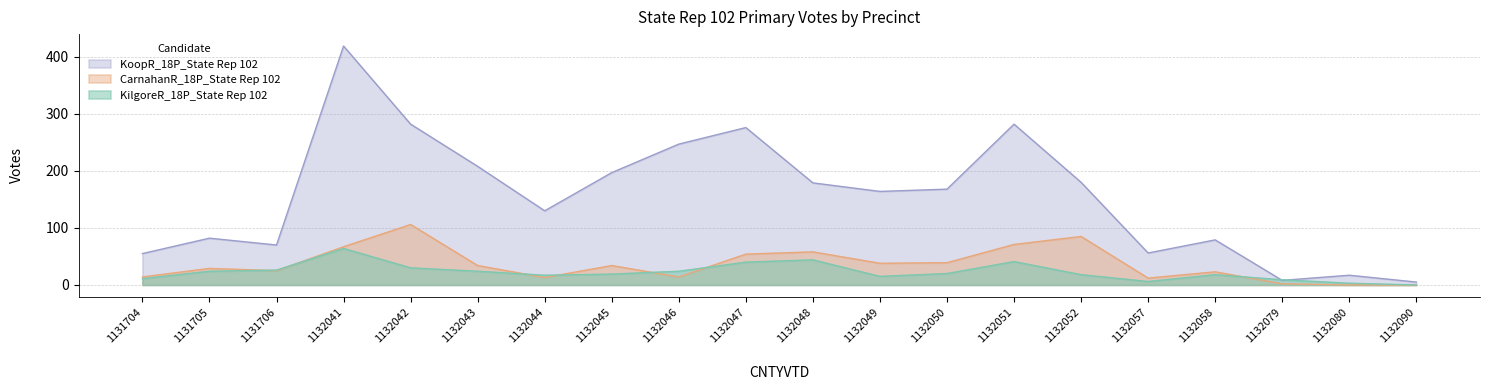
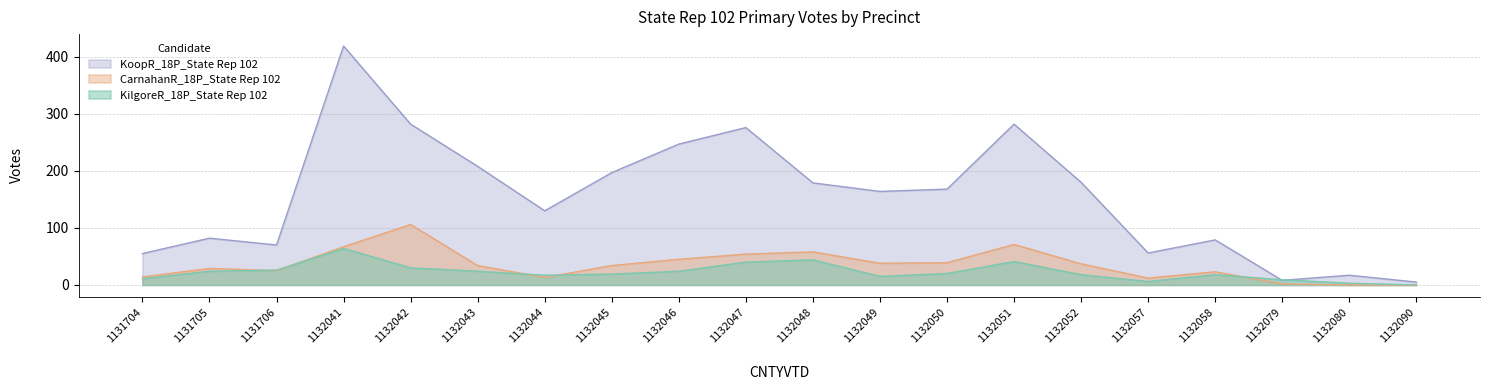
CarnahanR_18P_State Rep 102, 1132046: 10 -> 50
CarnahanR_18P_State Rep 102, 1132052: 90 -> 40
